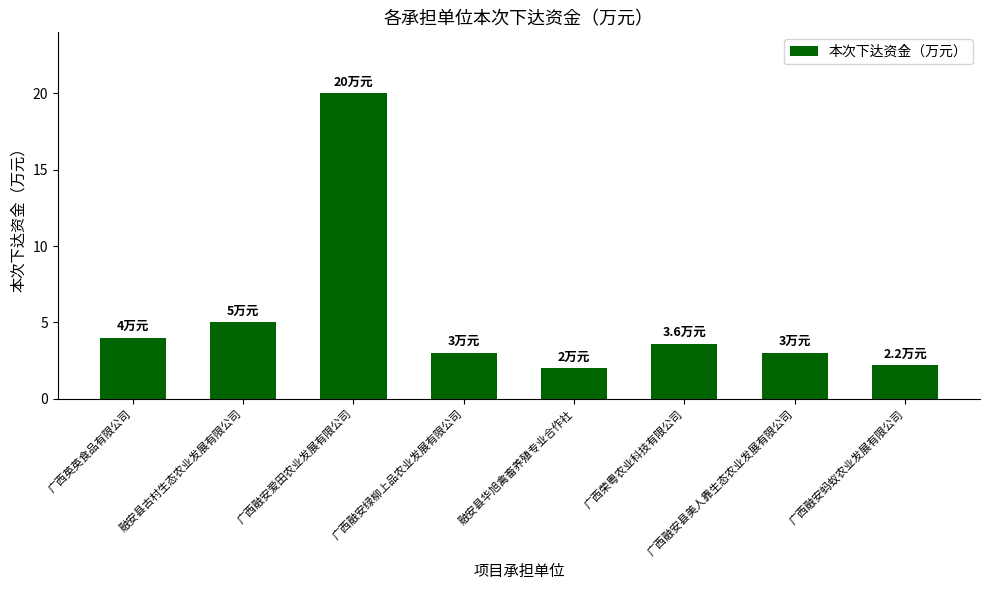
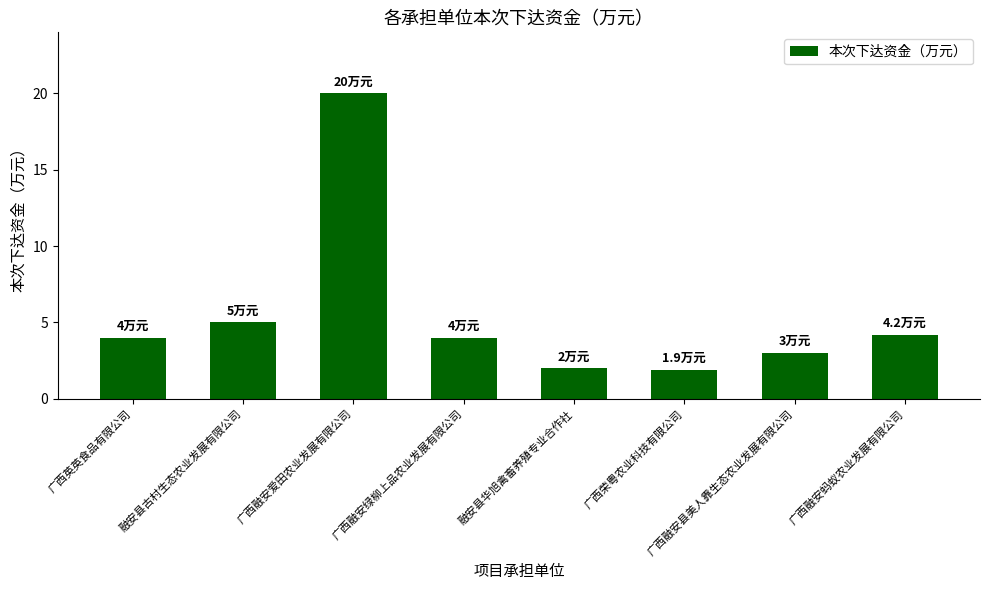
广西融安绿柳上品农业发展有限公司: 3 -> 4
广西荣粤农业科技有限公司: 3.6 -> 1.9
广西融安蚂蚁农业发展有限公司: 2.2 -> 4.2
